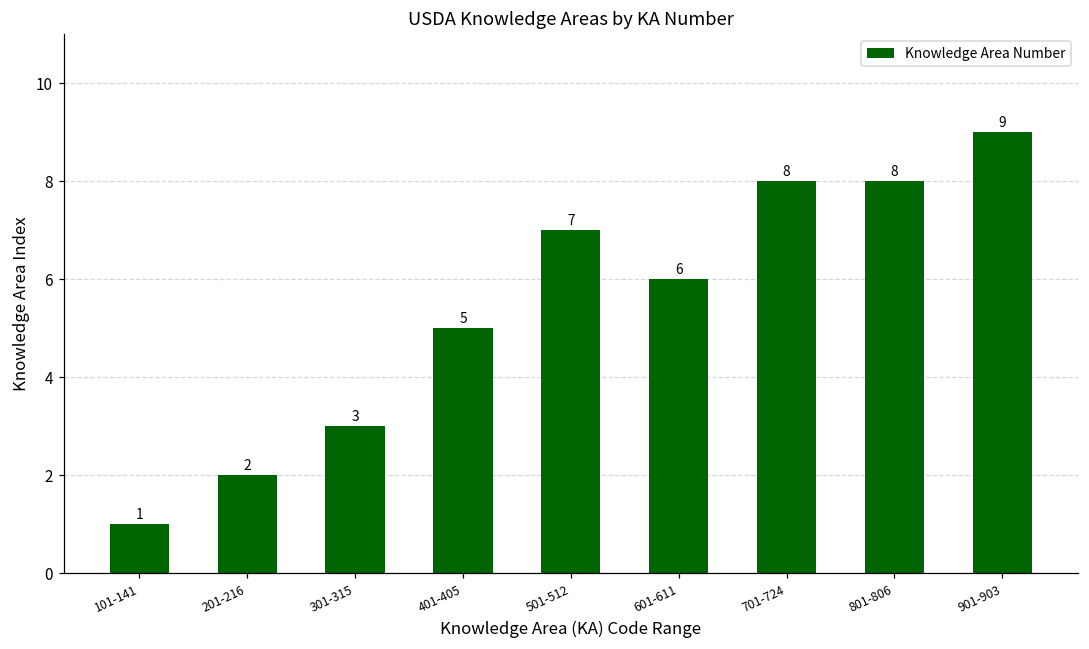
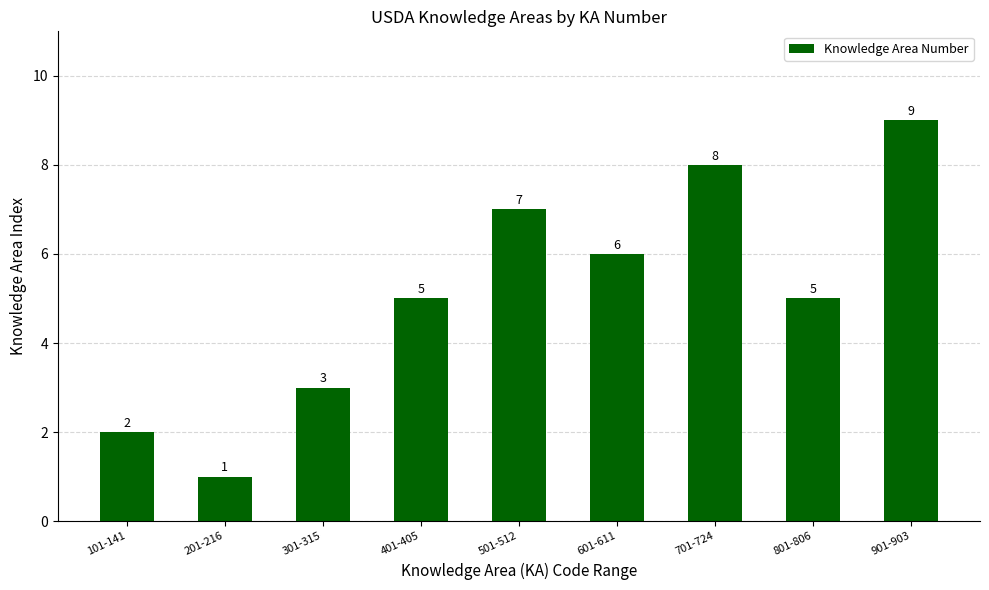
101-141: 1 -> 2
201-216: 2 -> 1
801-806: 8 -> 5
